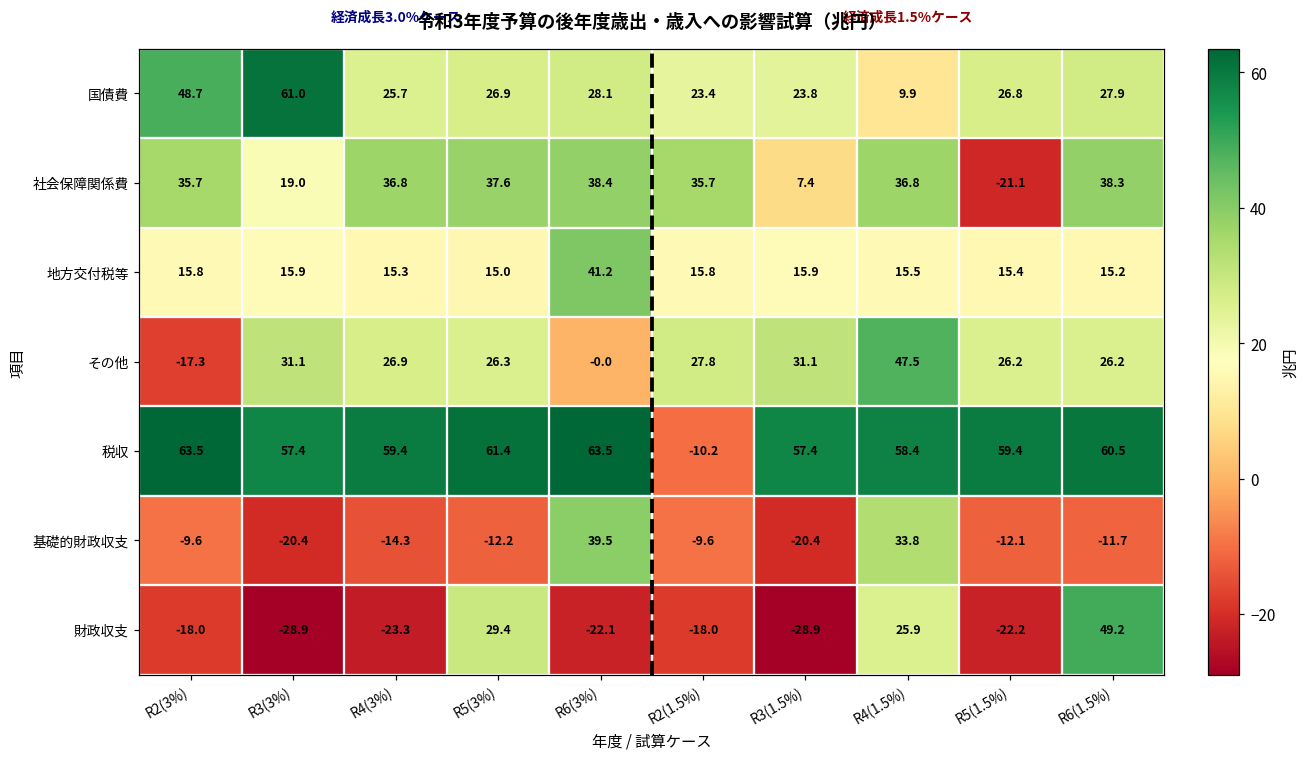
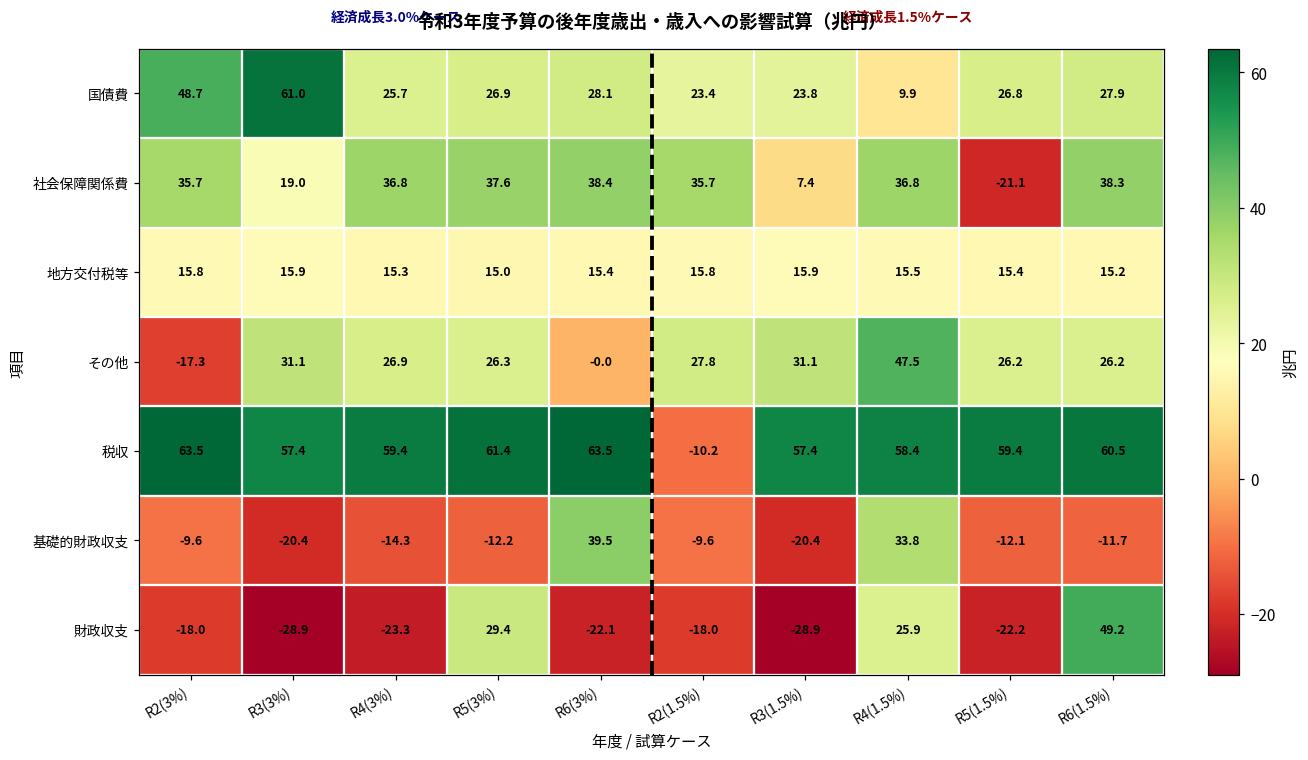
地方交付税等, R6(3%): 41.2 -> 15.4
